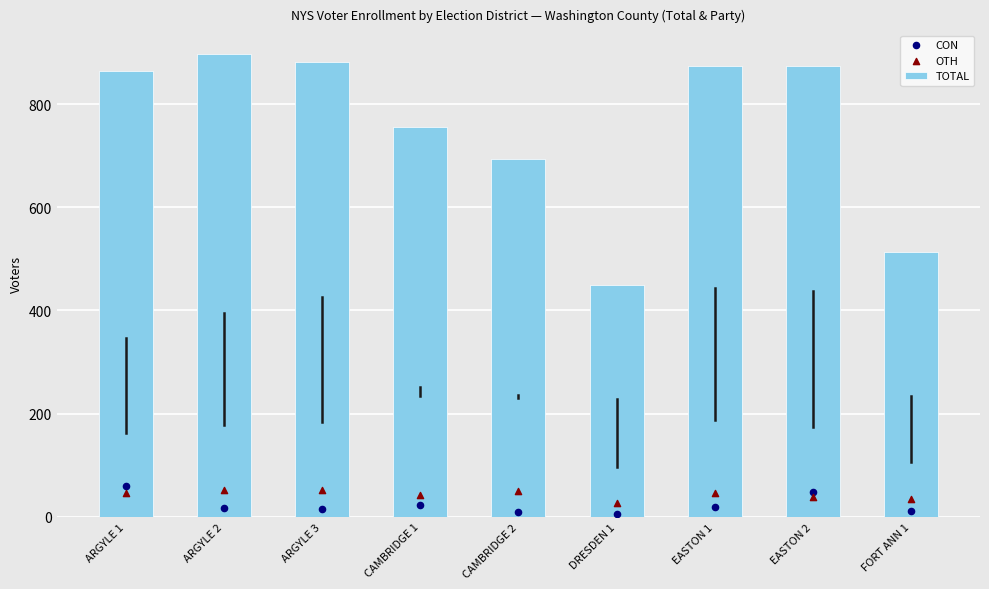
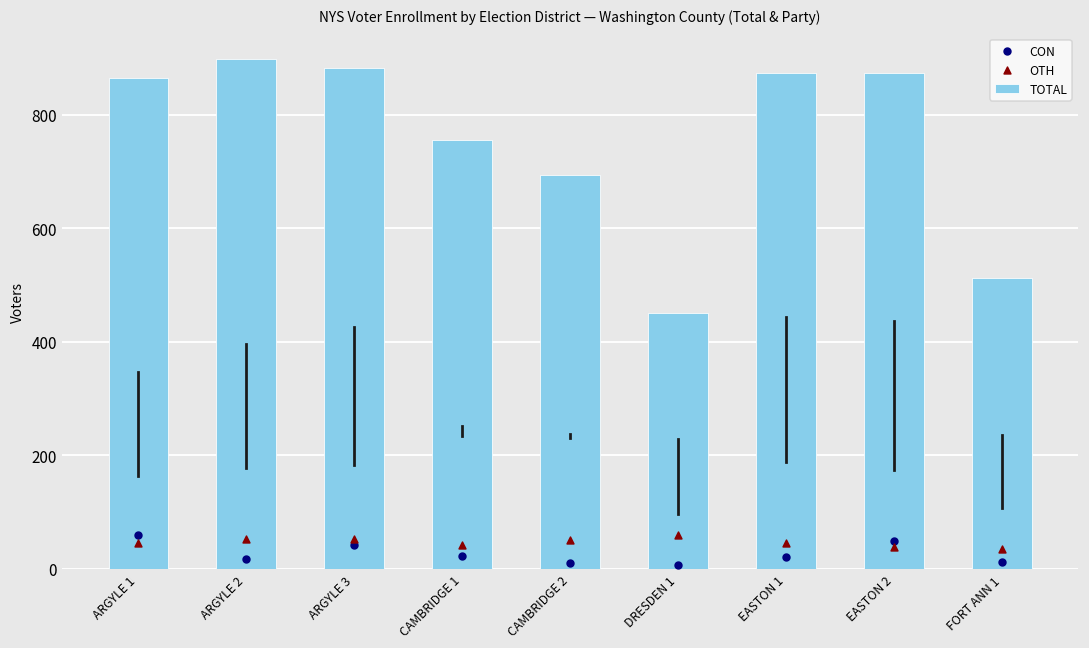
CON, ARGYLE 3: 20 -> 40
OTH, DRESDEN 1: 30 -> 60
